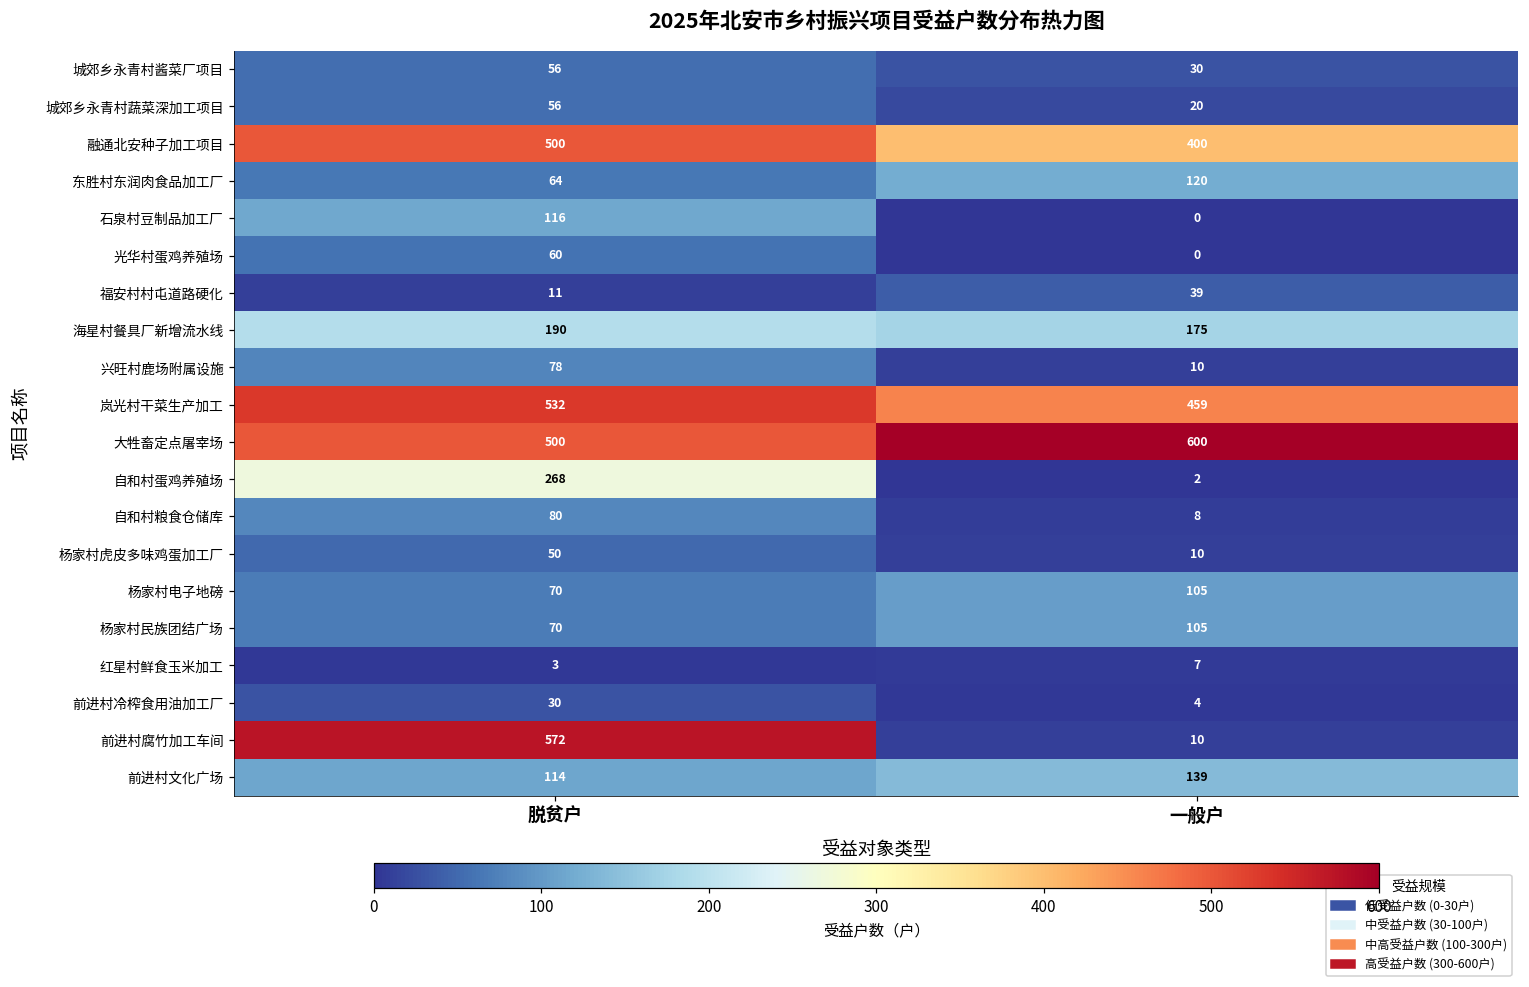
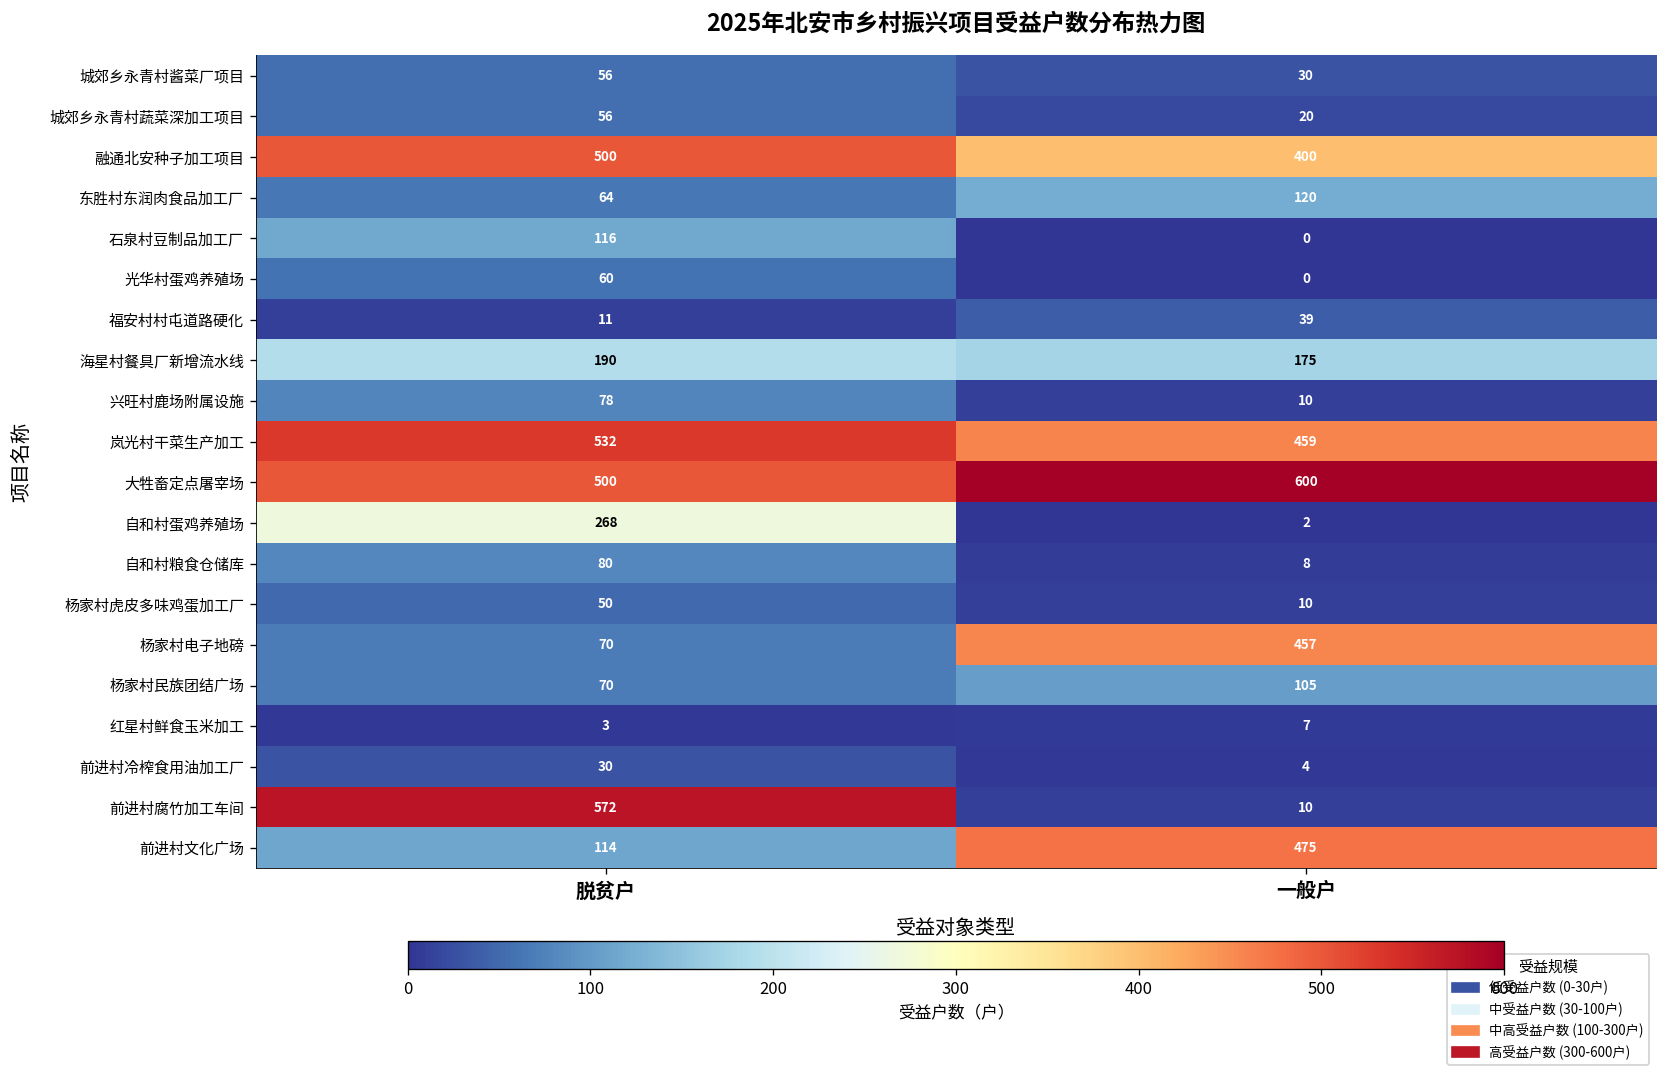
杨家村电子地磅, 一般户: 105 -> 457
前进村文化广场, 一般户: 139 -> 475
